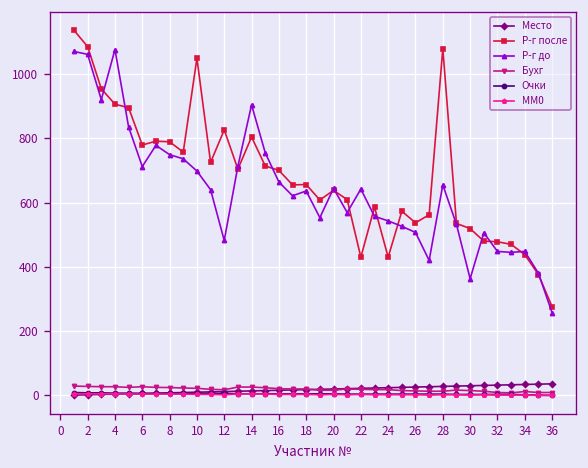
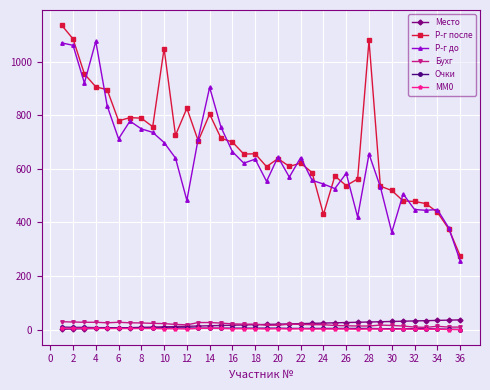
Р-г после, 22: 430 -> 620
Р-г до, 26: 510 -> 580
